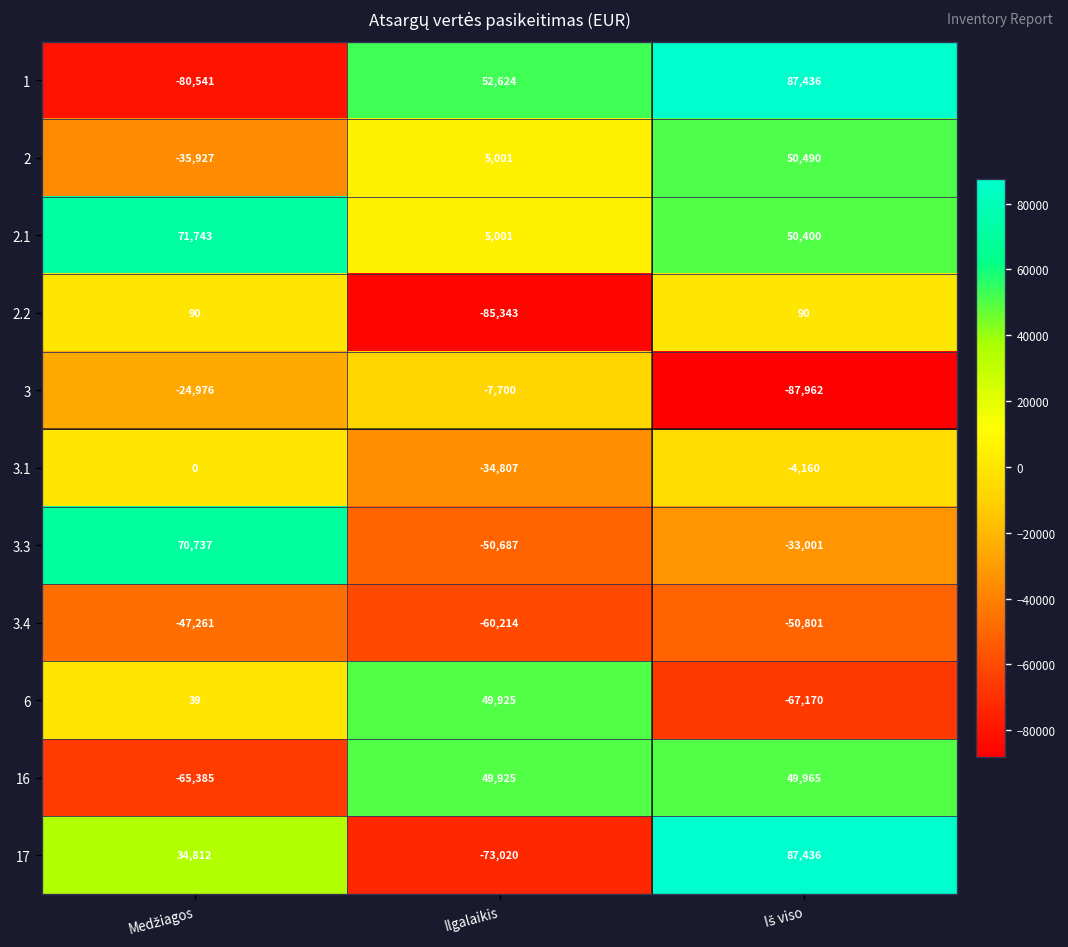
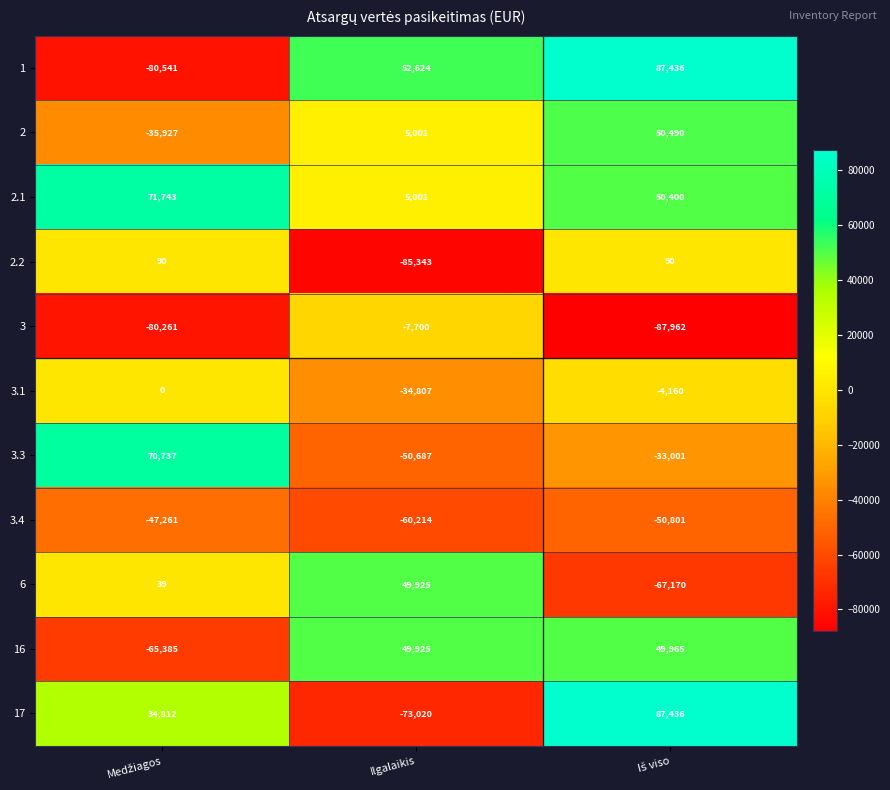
3, Medžiagos: -24,976 -> -80,261
